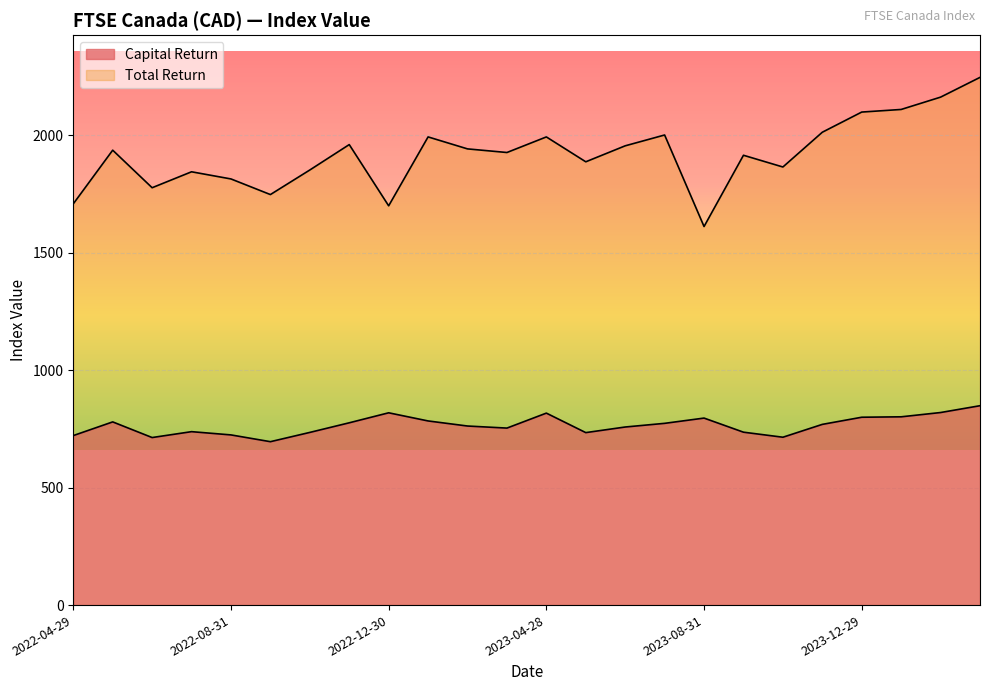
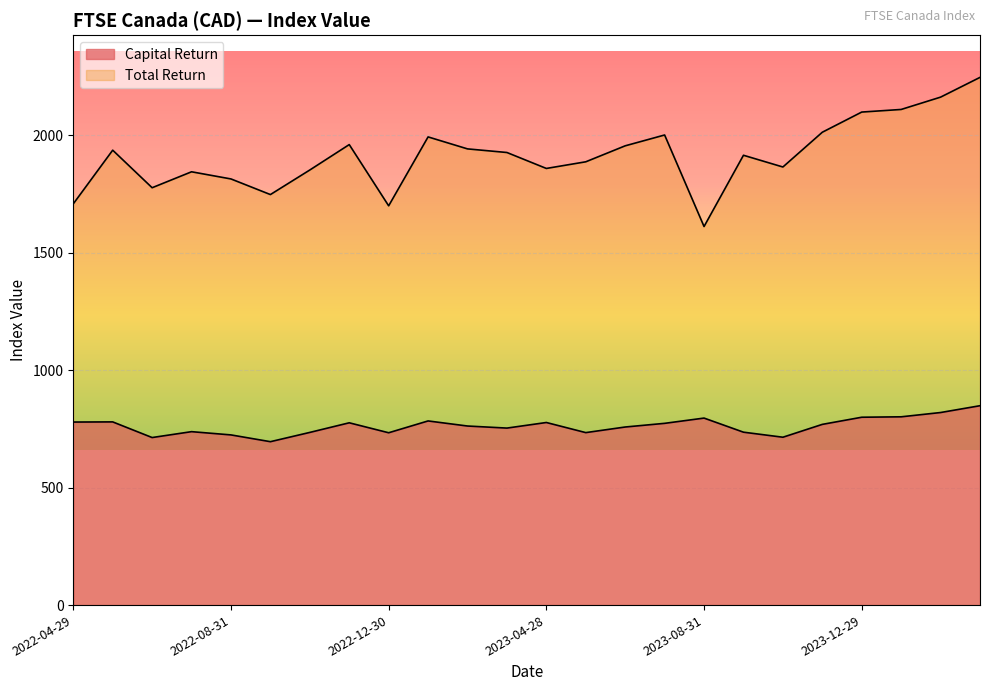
Capital Return, 2022-04-29: 720 -> 780
Capital Return, 2022-12-30: 820 -> 730
Capital Return, 2023-04-28: 820 -> 780
Total Return, 2023-04-28: 1990 -> 1860
